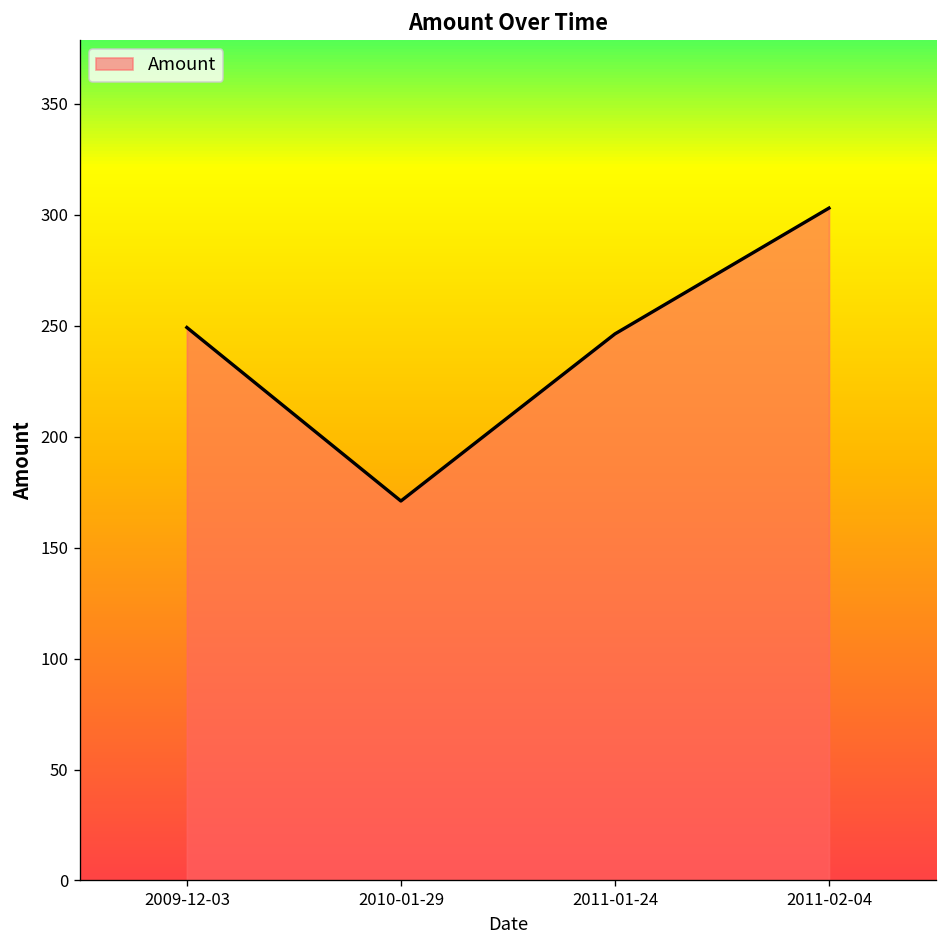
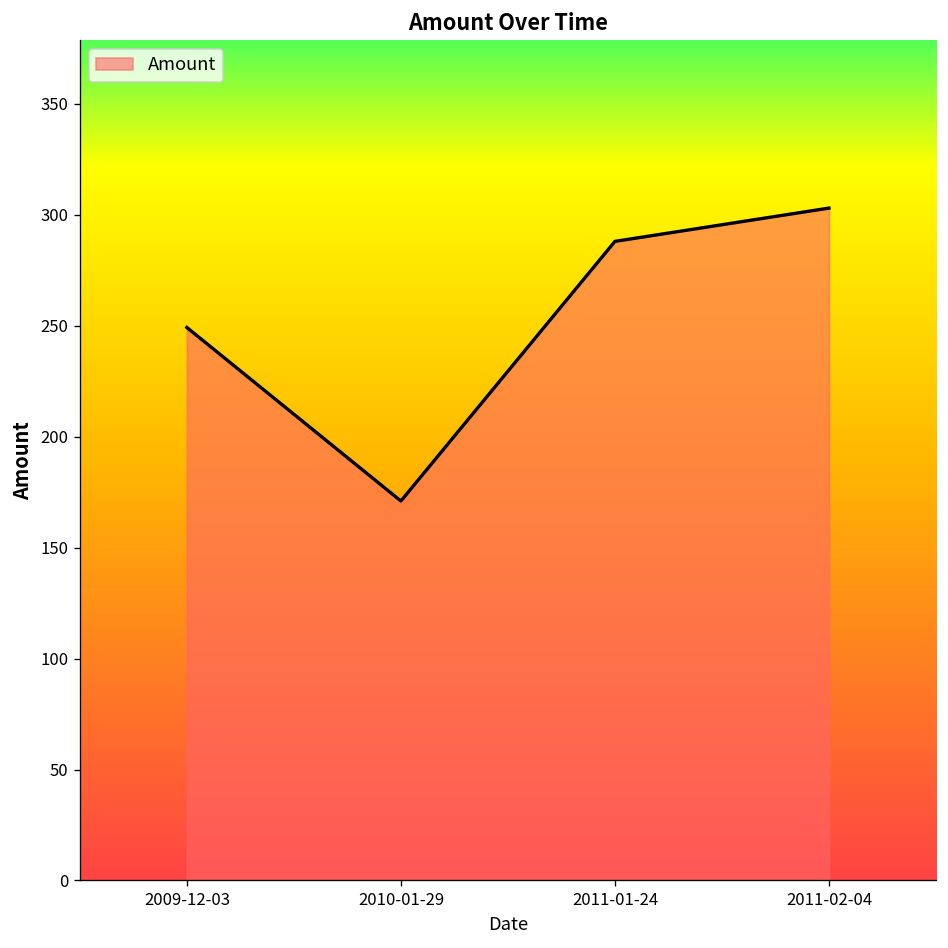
2011-01-24: 246 -> 288
